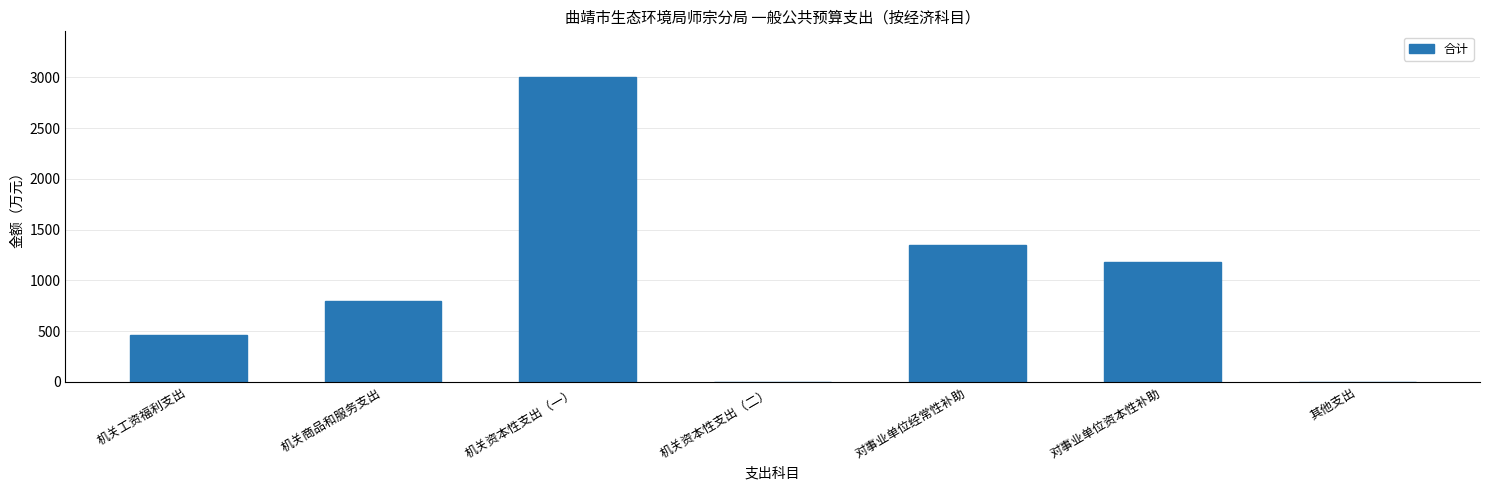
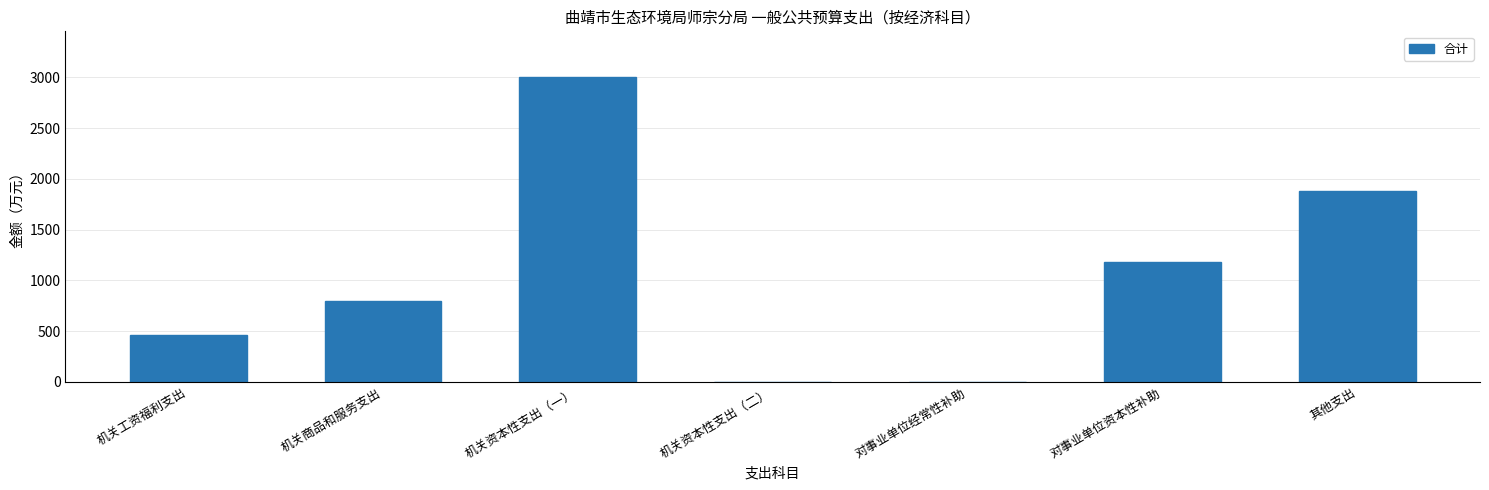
对事业单位经常性补助: 1350 -> 0
其他支出: 0 -> 1880
